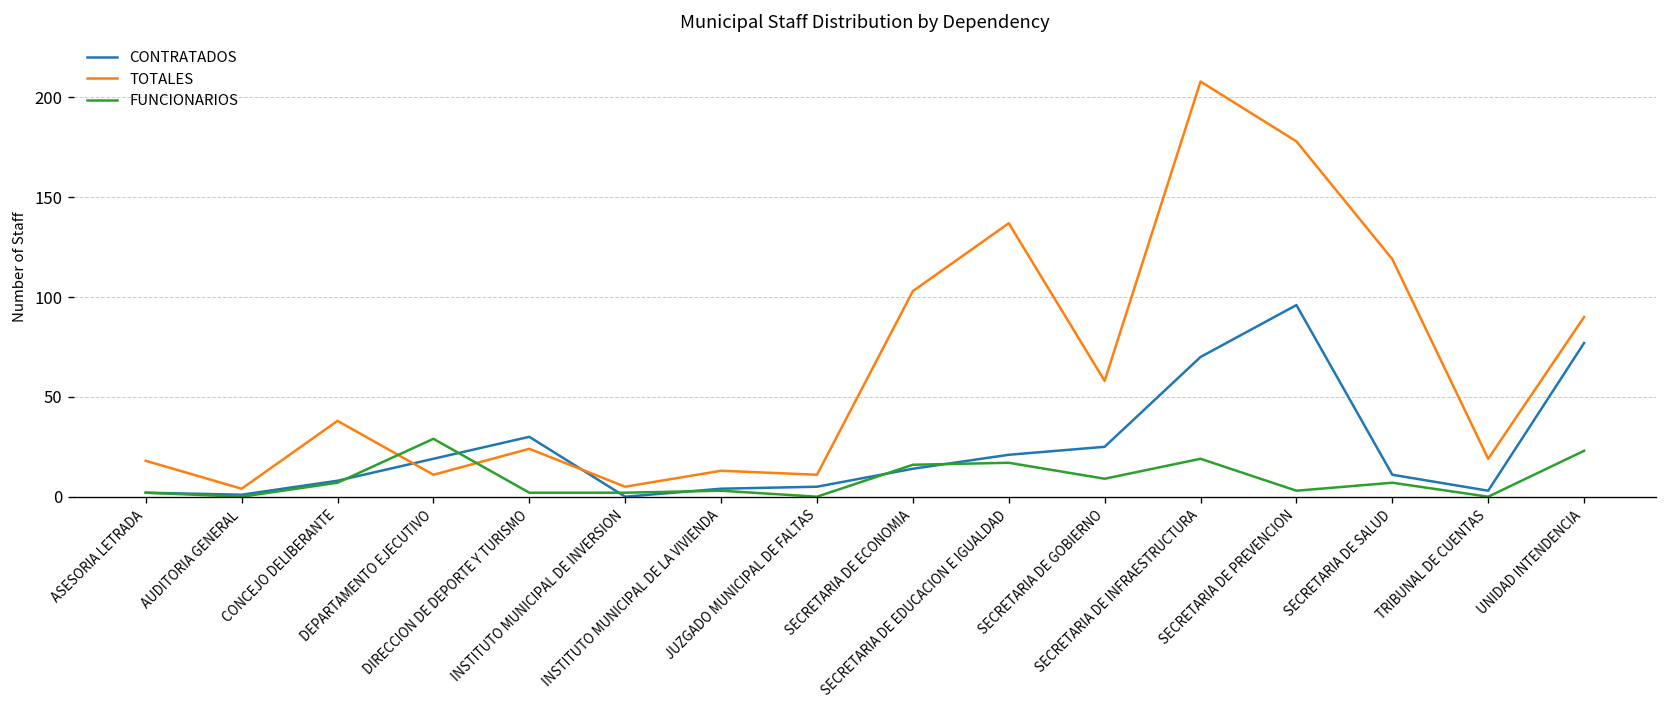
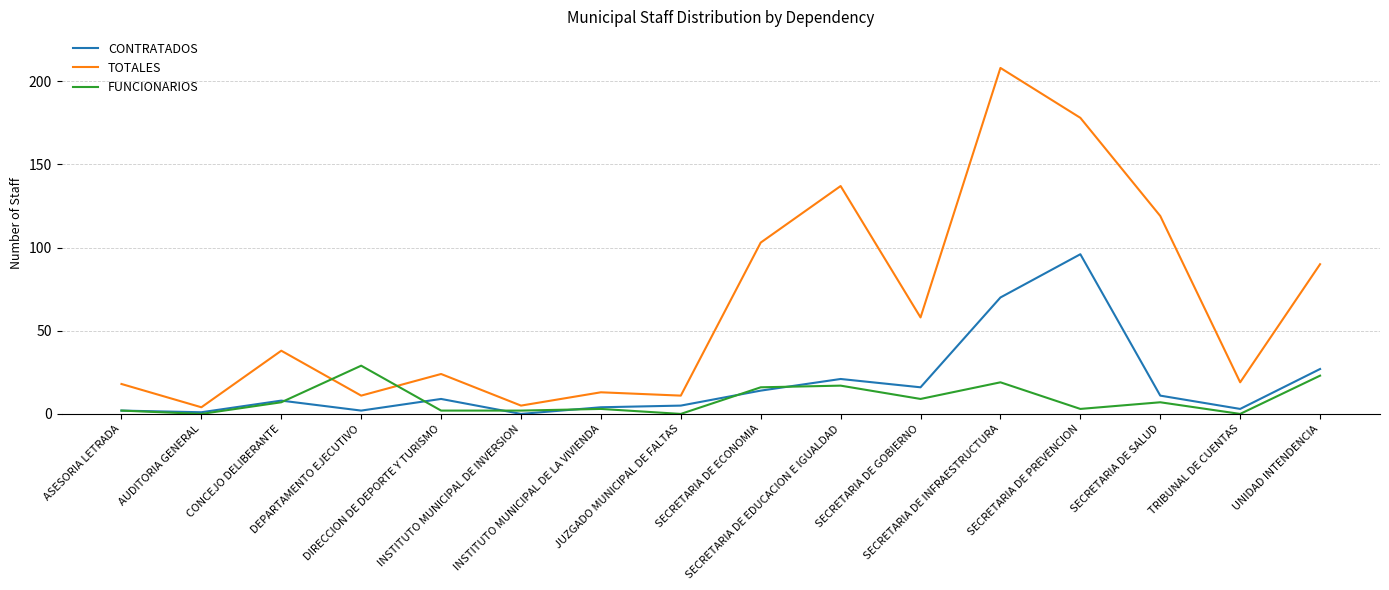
CONTRATADOS, DEPARTAMENTO EJECUTIVO: 19 -> 2
CONTRATADOS, DIRECCION DE DEPORTE Y TURISMO: 30 -> 9
CONTRATADOS, SECRETARIA DE GOBIERNO: 25 -> 16
CONTRATADOS, UNIDAD INTENDENCIA: 77 -> 27
